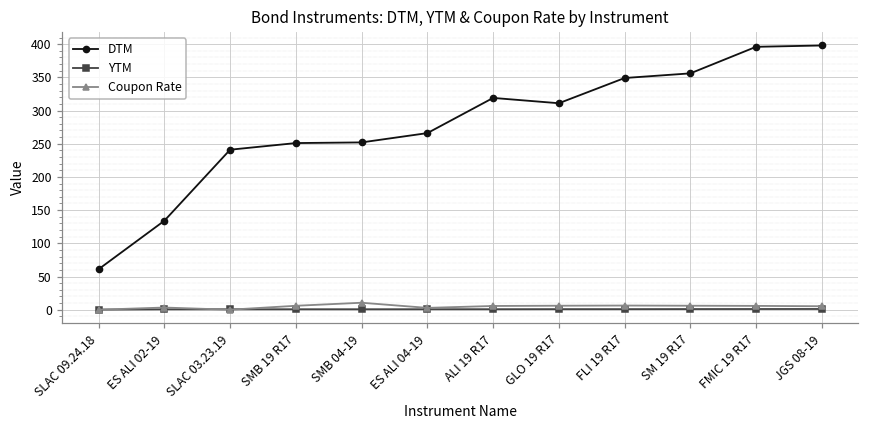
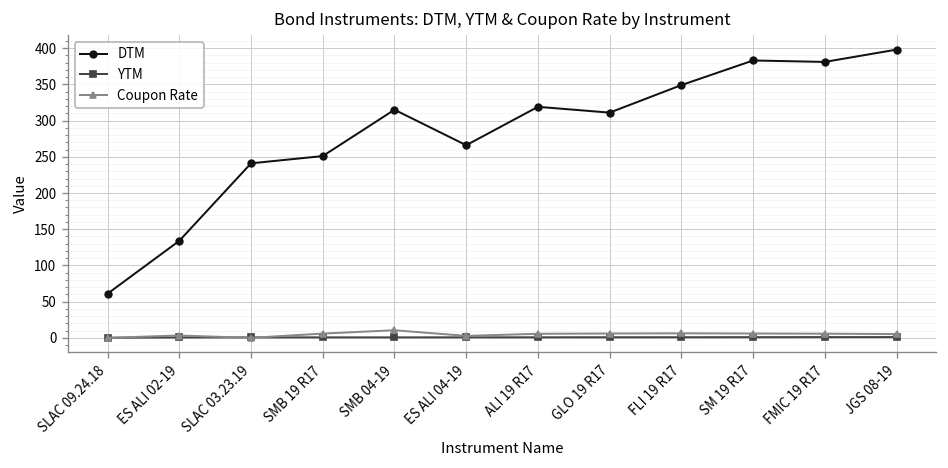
DTM, SMB 04-19: 250 -> 320
DTM, SM 19 R17: 360 -> 380
DTM, FMIC 19 R17: 400 -> 380
